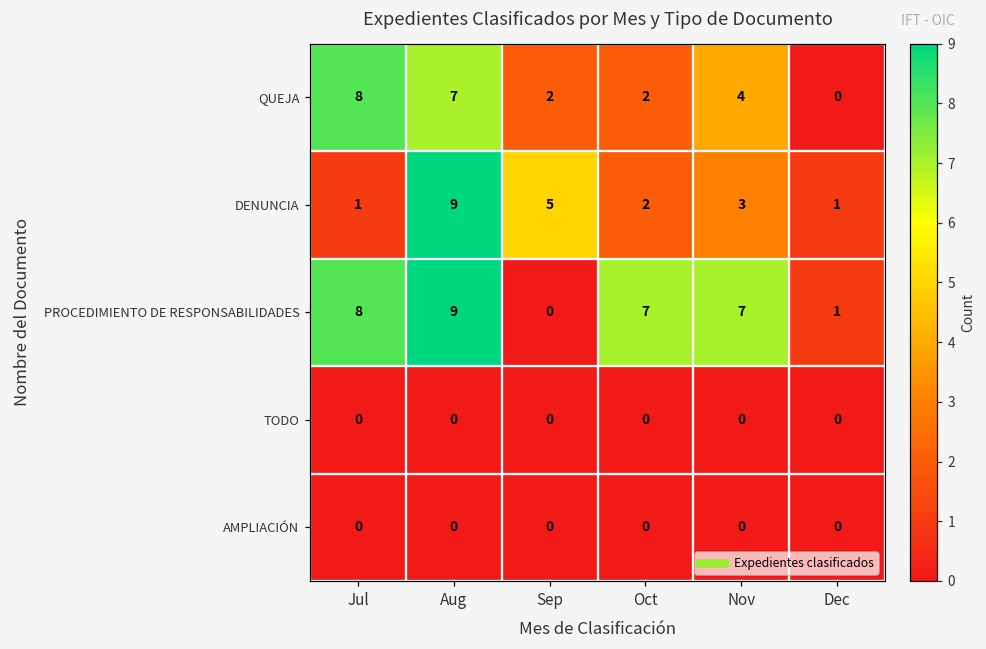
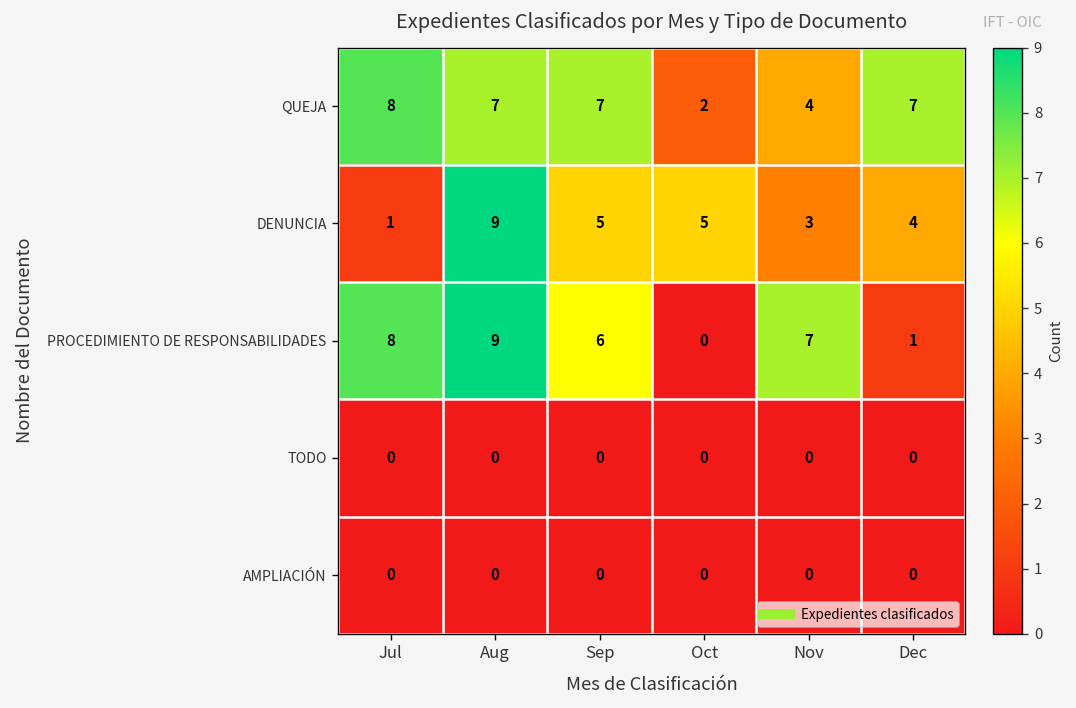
QUEJA, Sep: 2 -> 7
QUEJA, Dec: 0 -> 7
DENUNCIA, Oct: 2 -> 5
DENUNCIA, Dec: 1 -> 4
PROCEDIMIENTO DE RESPONSABILIDADES, Sep: 0 -> 6
PROCEDIMIENTO DE RESPONSABILIDADES, Oct: 7 -> 0
